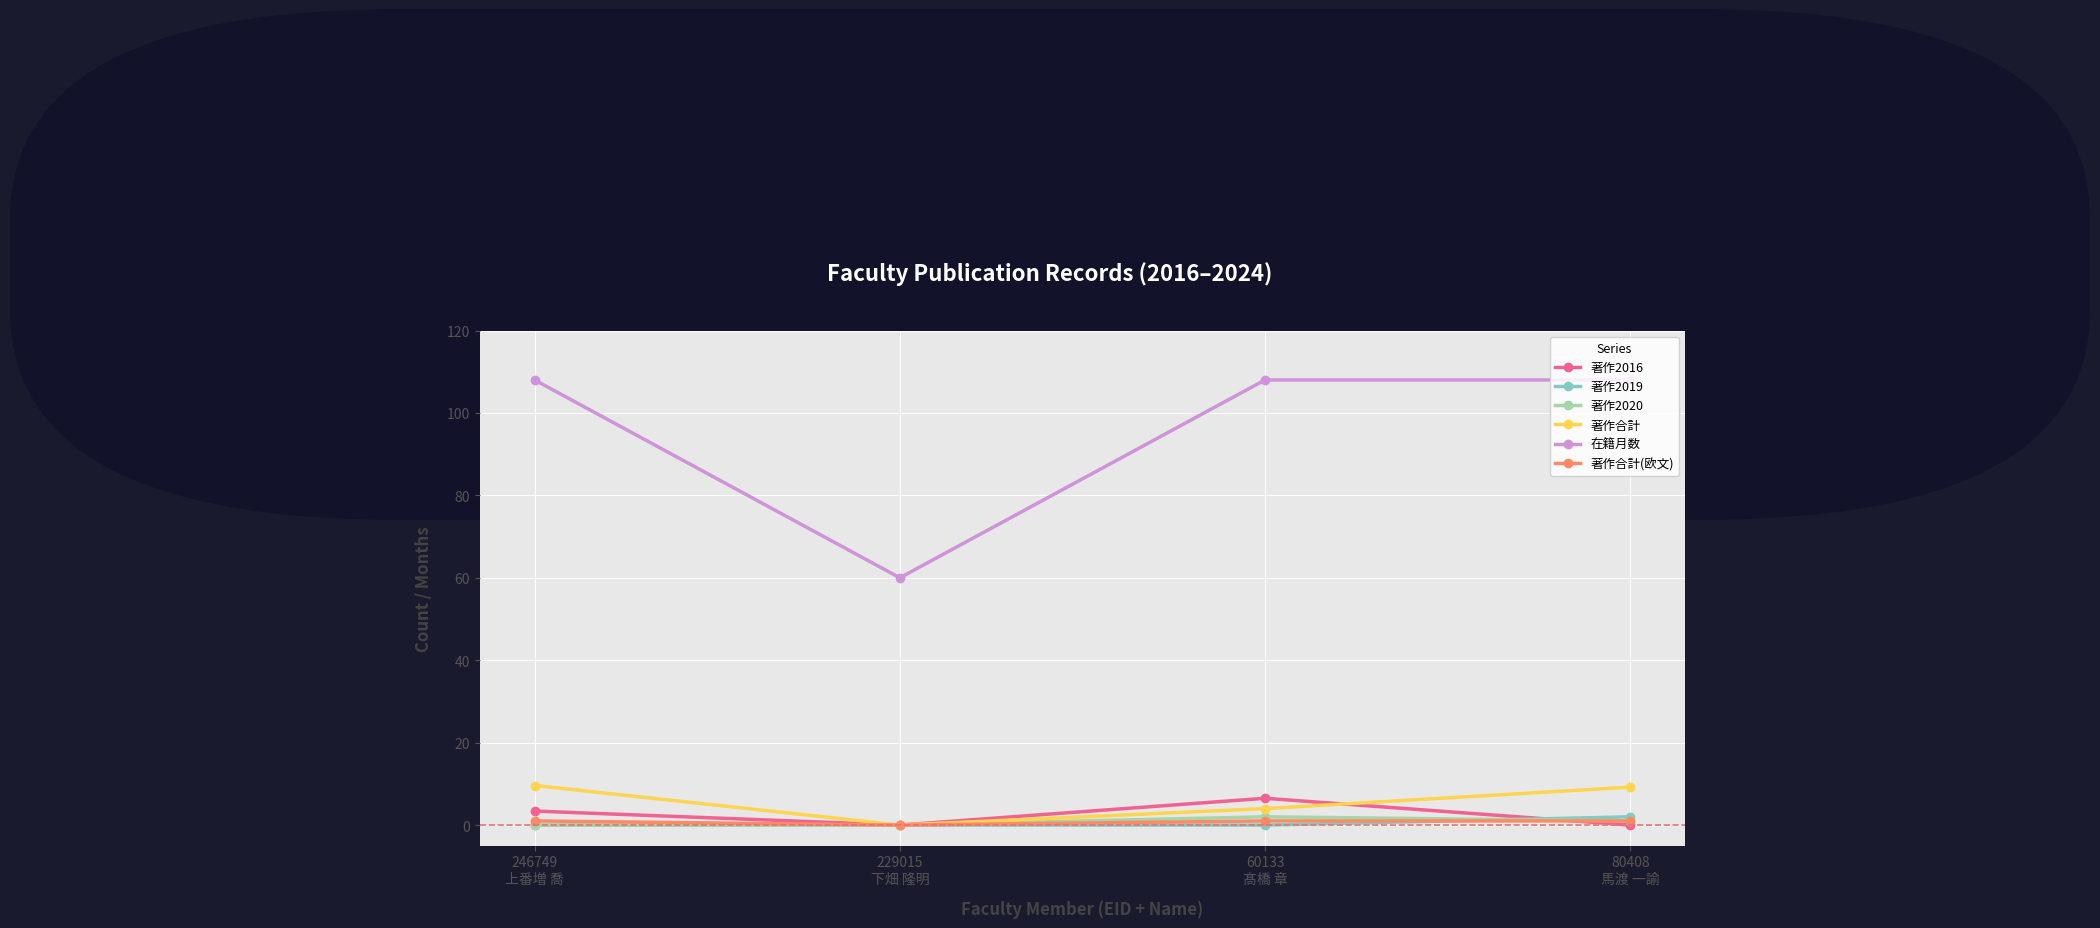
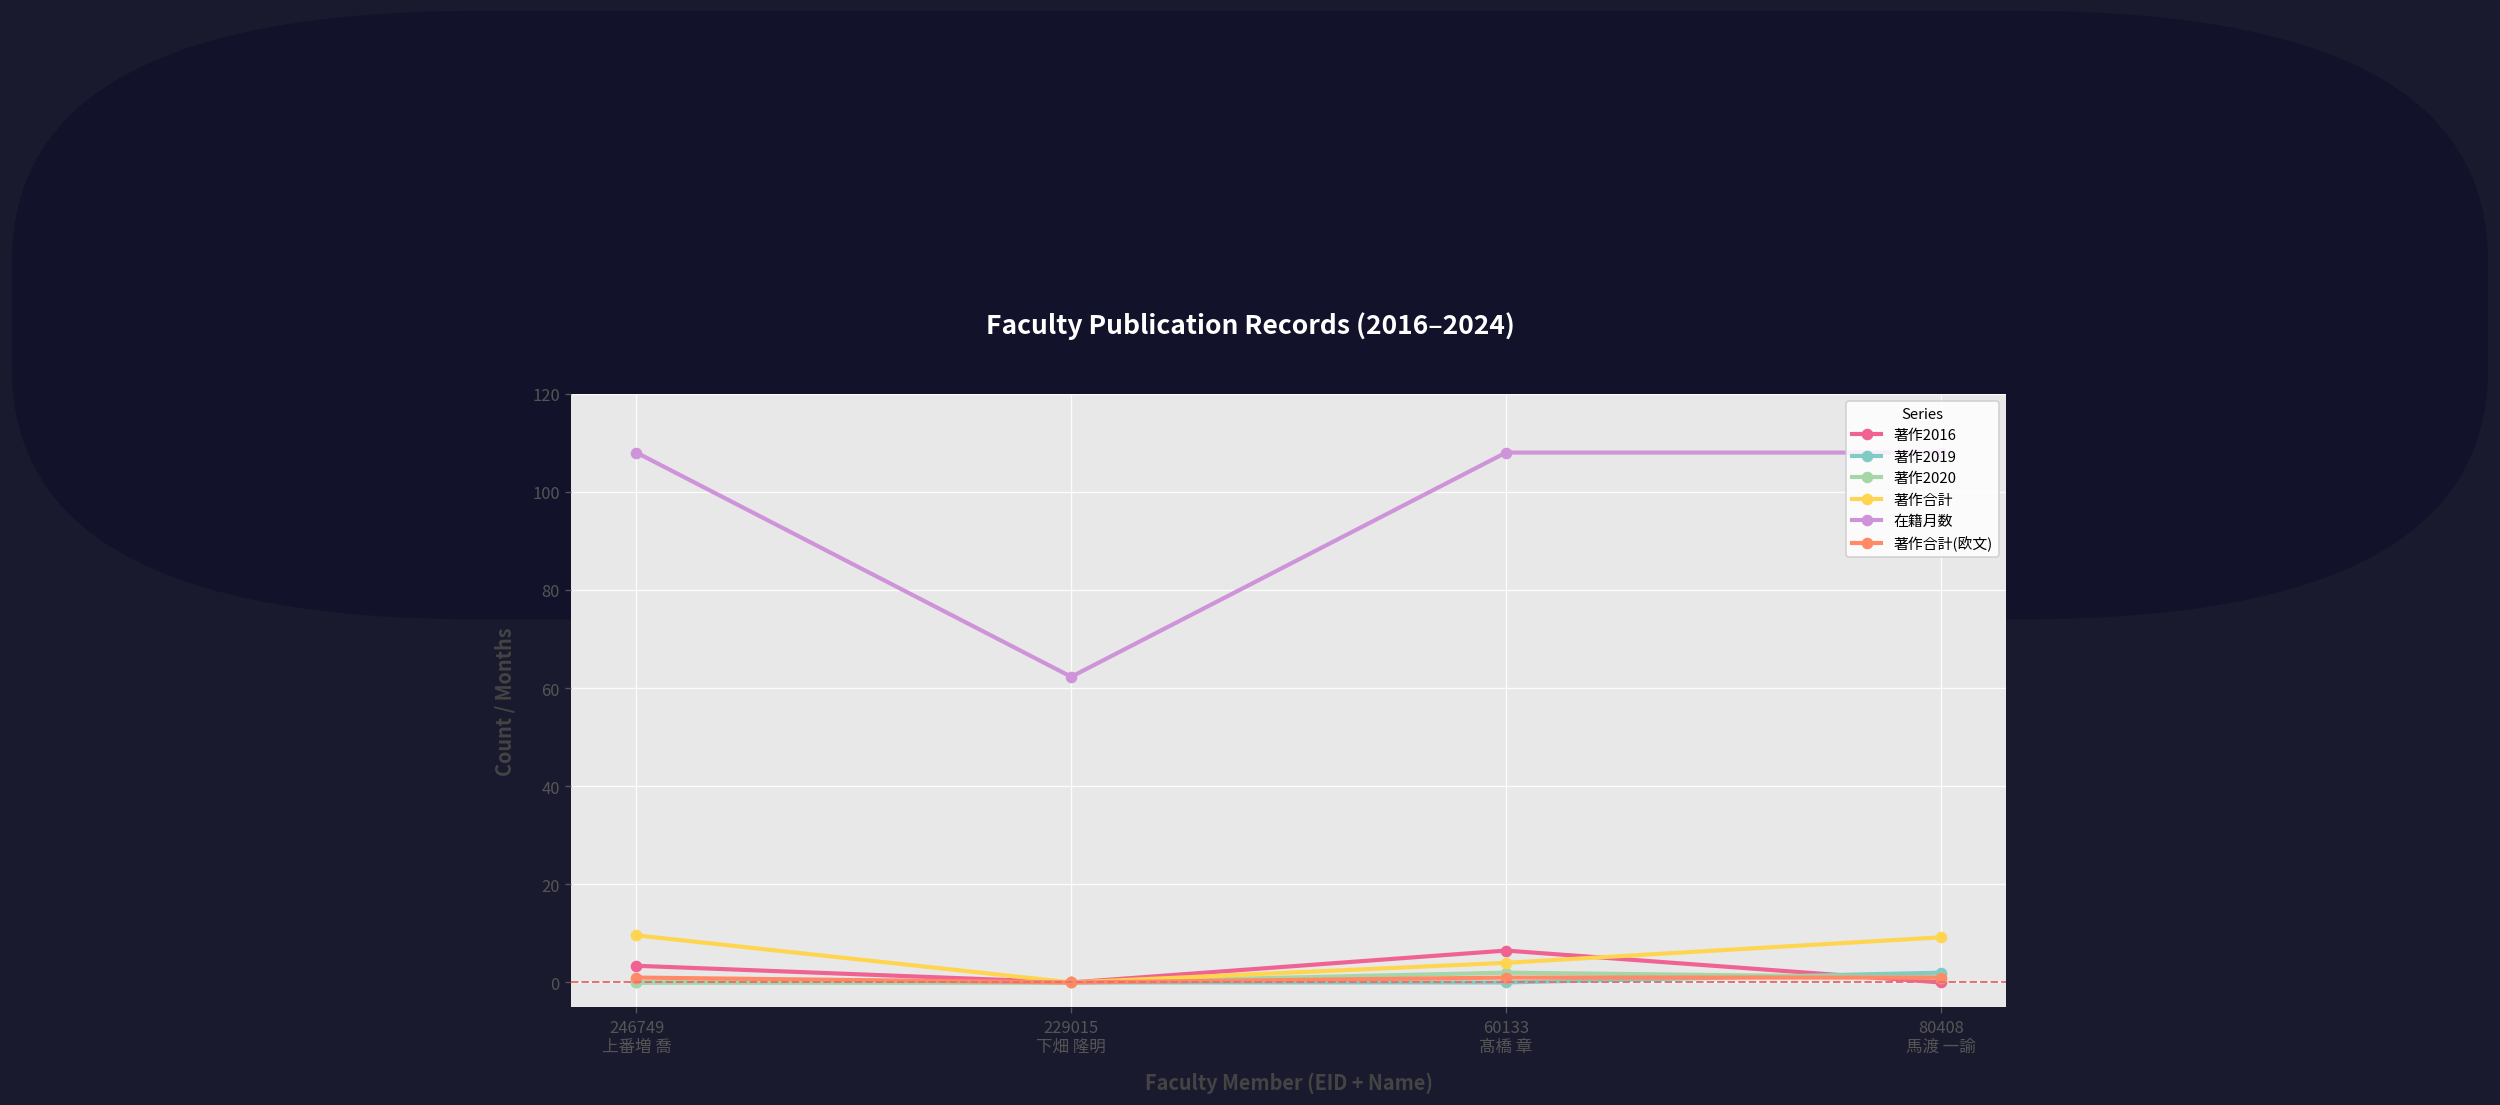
在籍月数, 229015 下畑 隆明: 60 -> 62
